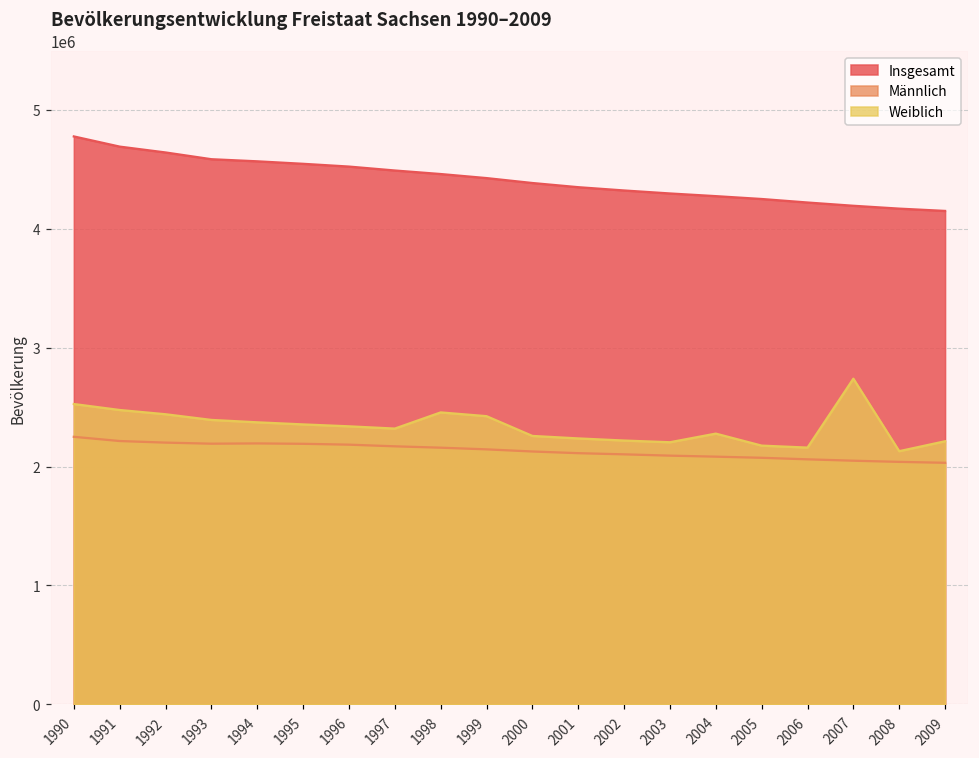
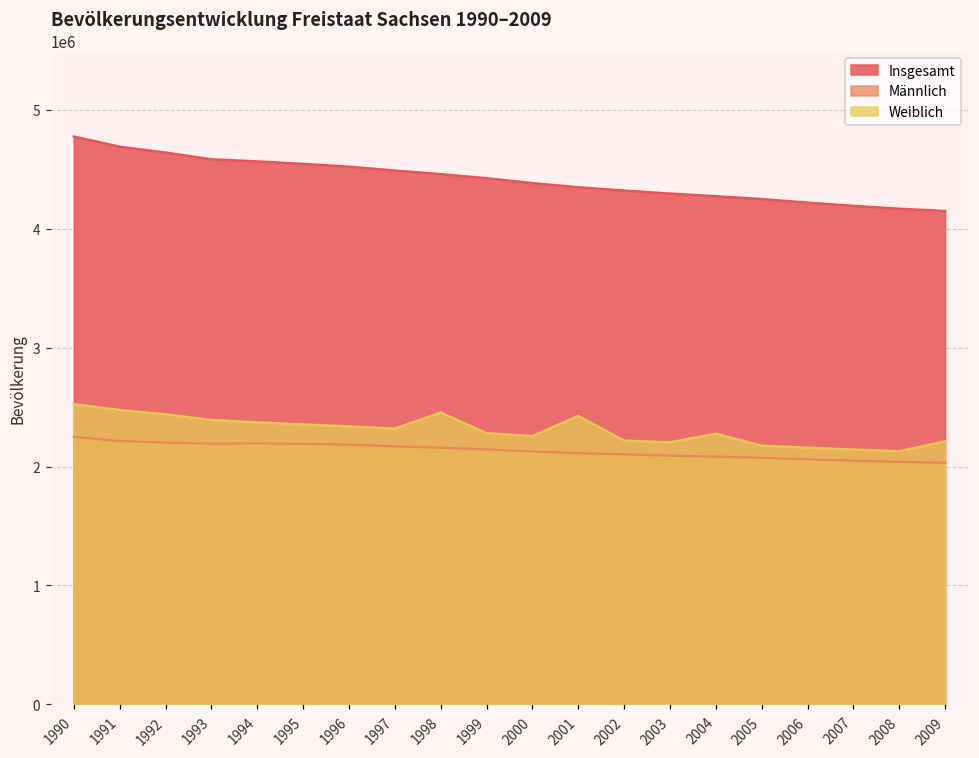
Weiblich, 1999: 2420000 -> 2280000
Weiblich, 2001: 2240000 -> 2430000
Weiblich, 2007: 2740000 -> 2140000
